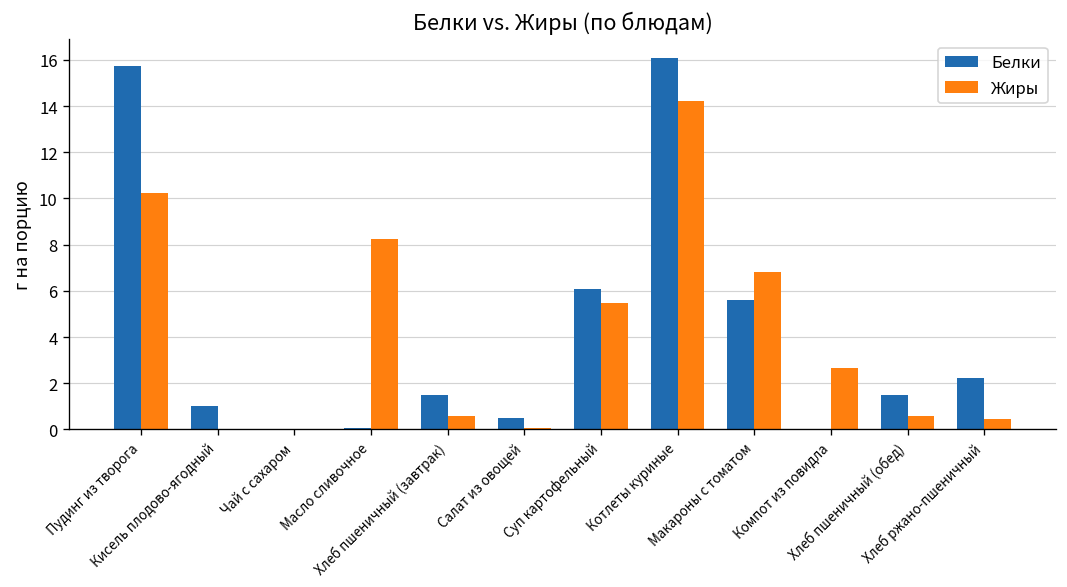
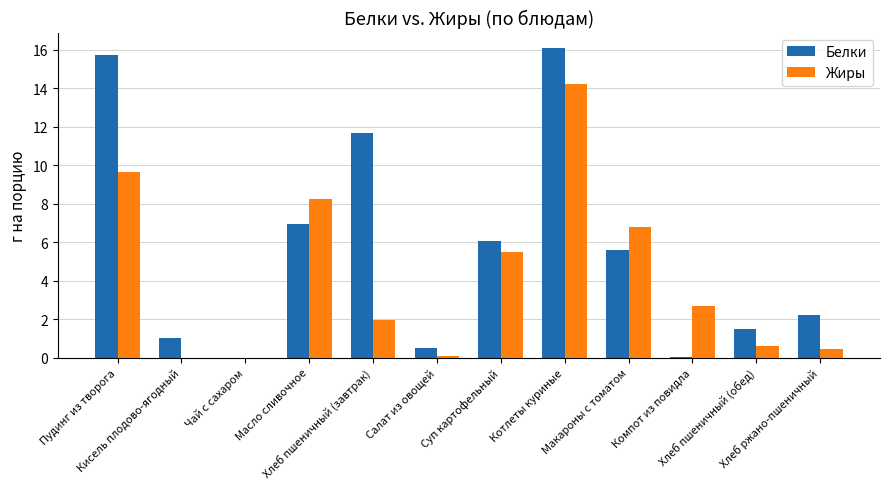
Жиры, Пудинг из творога: 10.2 -> 9.6
Белки, Масло сливочное: 0.1 -> 7.0
Белки, Хлеб пшеничный (завтрак): 1.5 -> 11.7
Жиры, Хлеб пшеничный (завтрак): 0.6 -> 2.0
